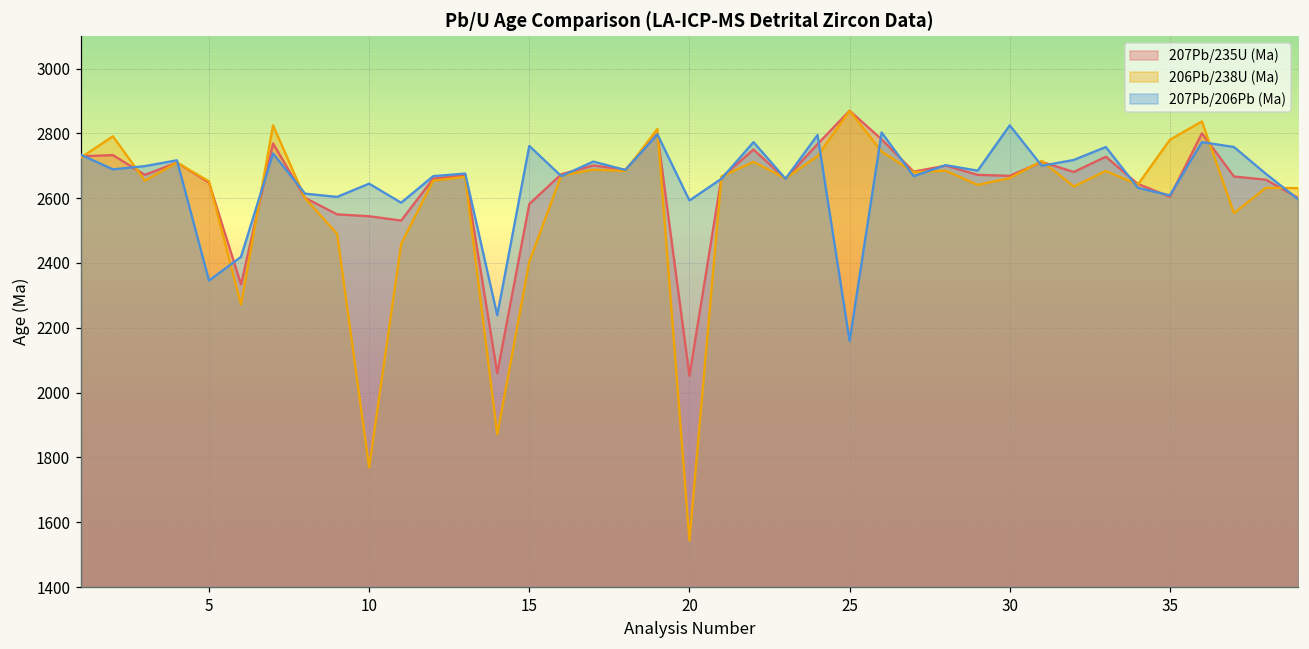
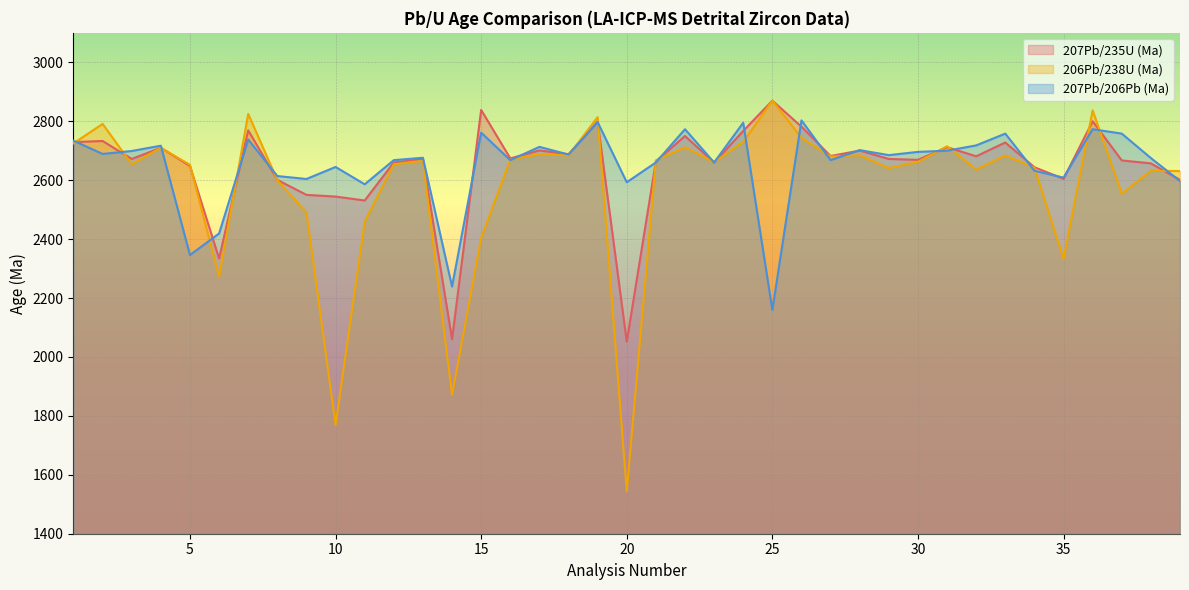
207Pb/235U (Ma), 15: 2580 -> 2840
207Pb/206Pb (Ma), 30: 2820 -> 2700
206Pb/238U (Ma), 35: 2780 -> 2330
